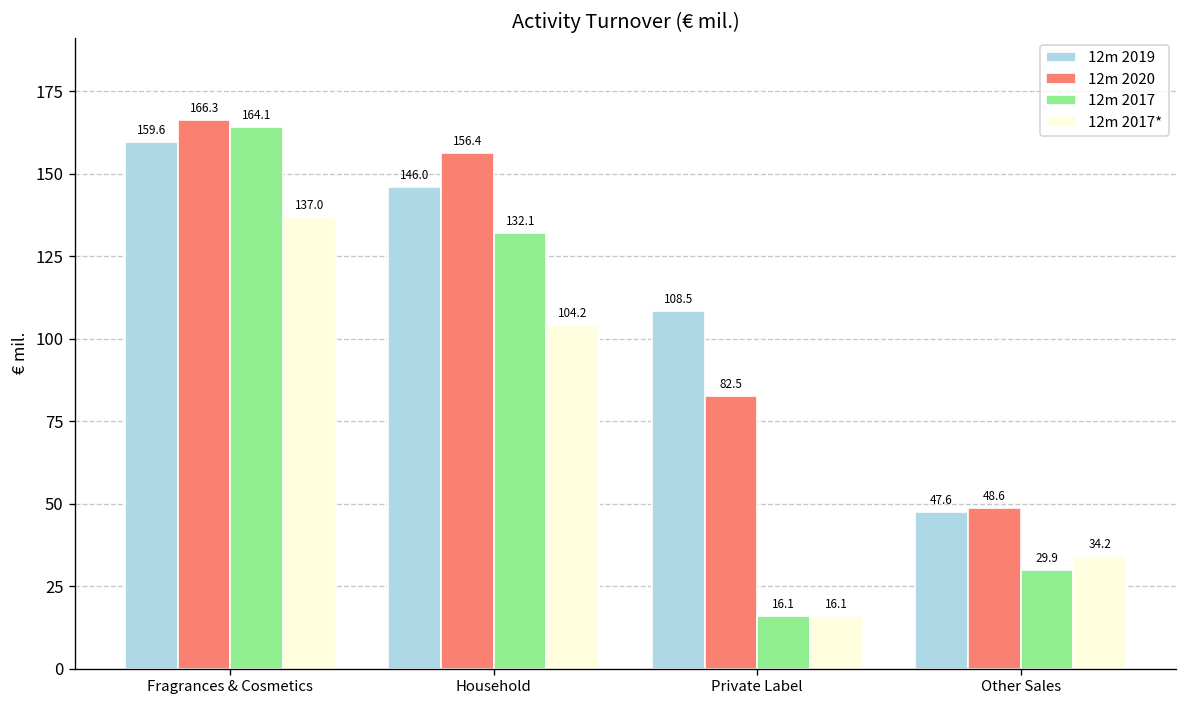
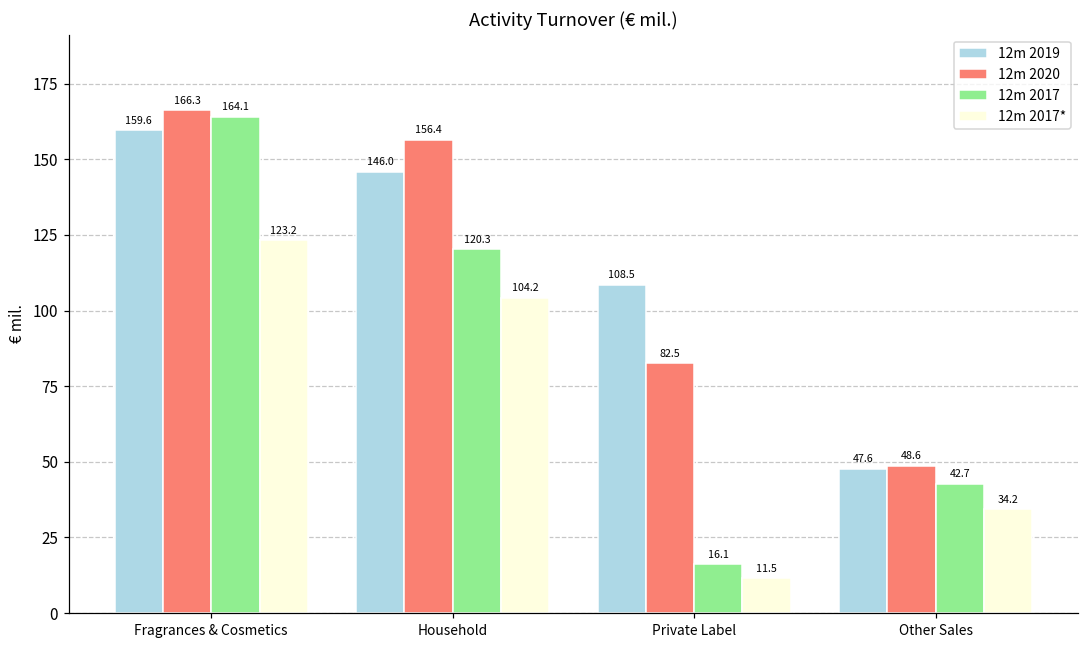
12m 2017*, Fragrances & Cosmetics: 137.0 -> 123.2
12m 2017, Household: 132.1 -> 120.3
12m 2017*, Private Label: 16.1 -> 11.5
12m 2017, Other Sales: 29.9 -> 42.7
